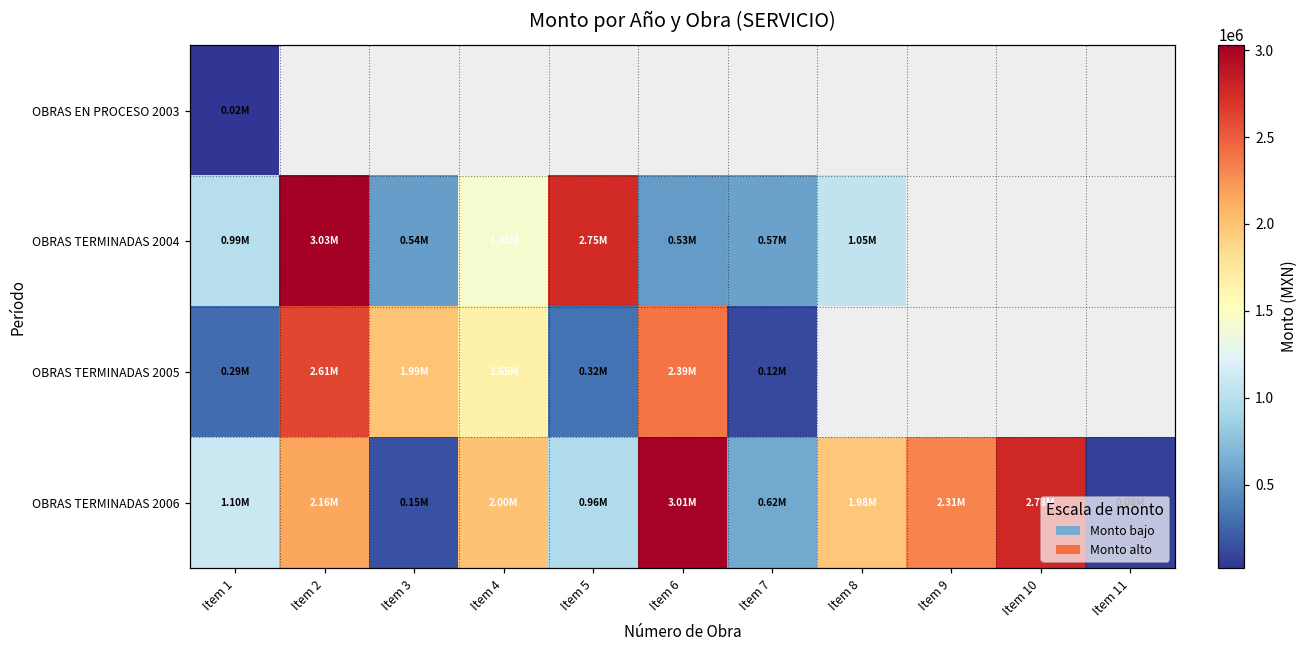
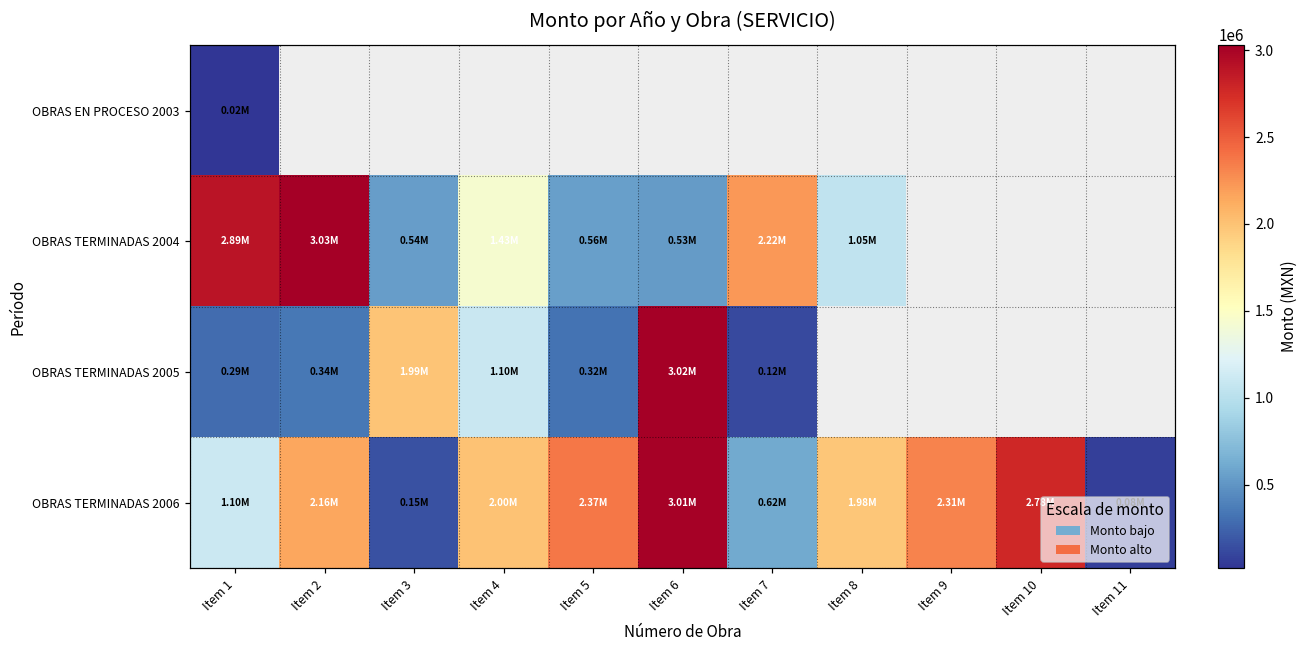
OBRAS TERMINADAS 2004, Item 1: 0.99M -> 2.89M
OBRAS TERMINADAS 2004, Item 5: 2.75M -> 0.56M
OBRAS TERMINADAS 2004, Item 7: 0.57M -> 2.22M
OBRAS TERMINADAS 2005, Item 2: 2.61M -> 0.34M
OBRAS TERMINADAS 2005, Item 4: 1.65M -> 1.10M
OBRAS TERMINADAS 2005, Item 6: 2.39M -> 3.02M
OBRAS TERMINADAS 2006, Item 5: 0.96M -> 2.37M
